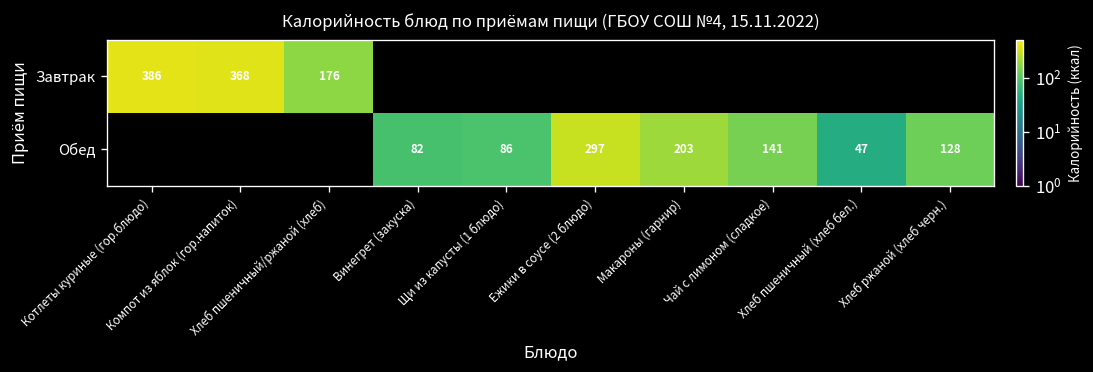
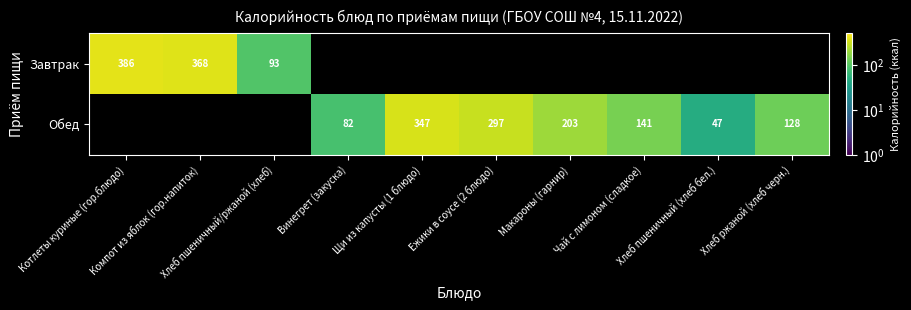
Завтрак, Хлеб пшеничный/ржаной (хлеб): 176 -> 93
Обед, Щи из капусты (1 блюдо): 86 -> 347
